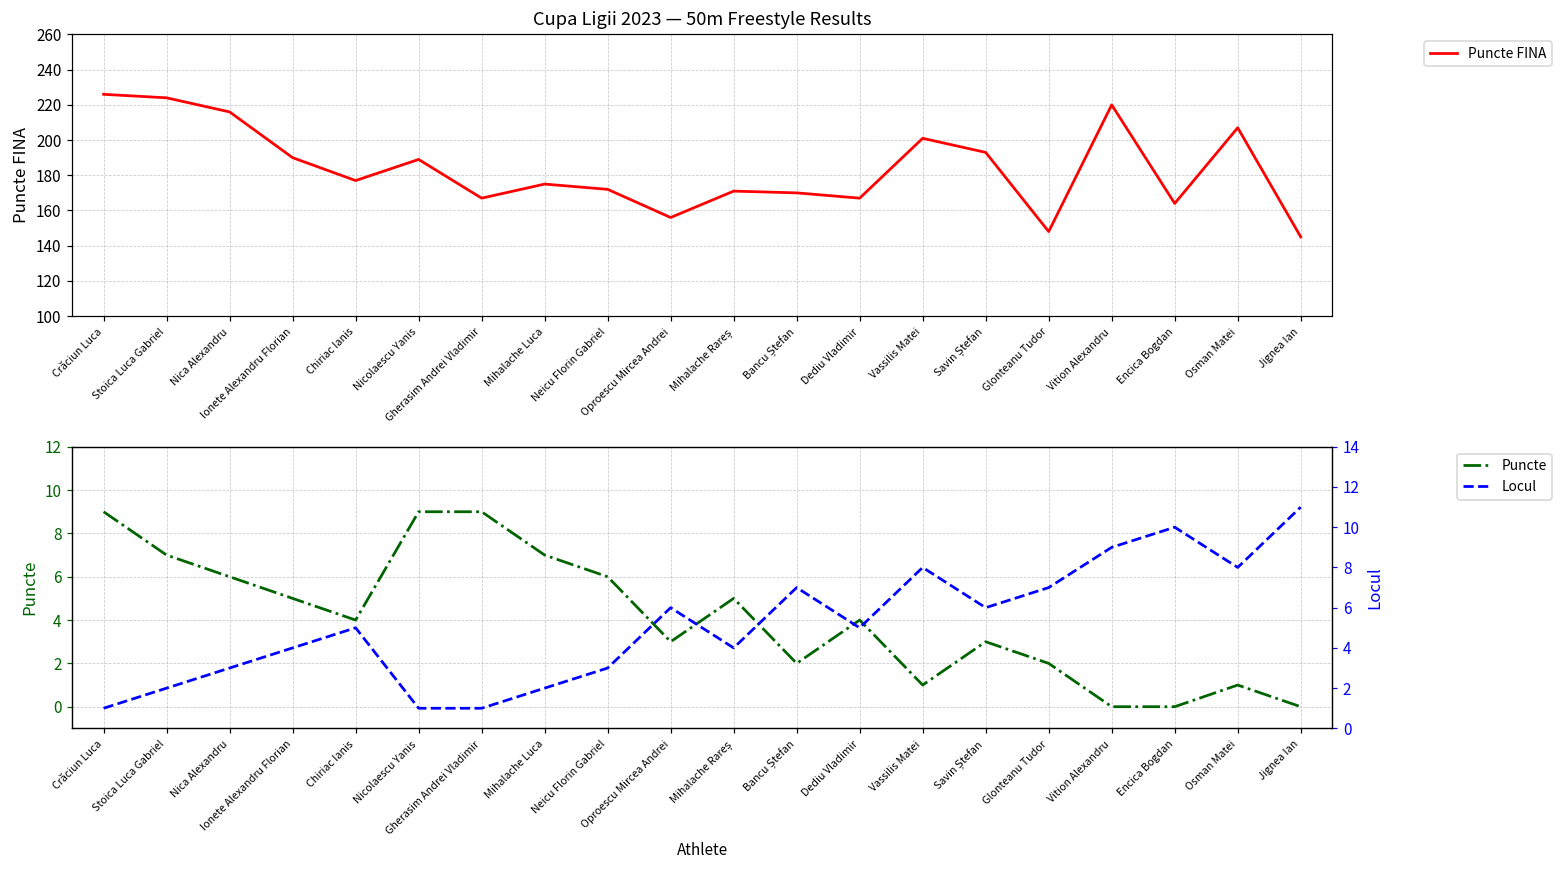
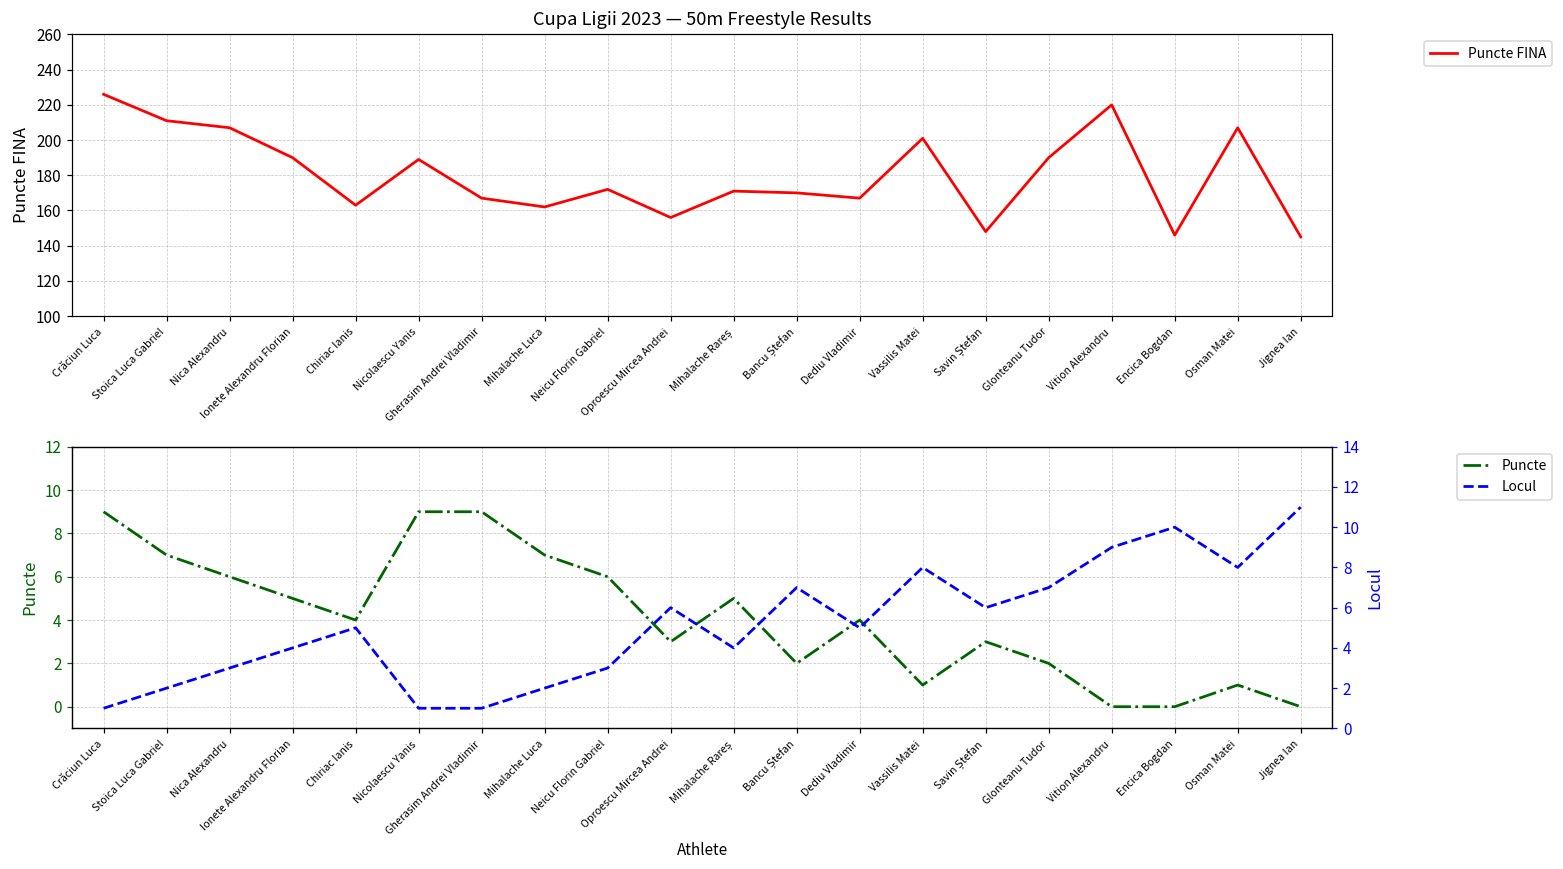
Cupa Ligii 2023 — 50m Freestyle Results, Stoica Luca Gabriel: 224 -> 211
Cupa Ligii 2023 — 50m Freestyle Results, Nica Alexandru: 216 -> 207
Cupa Ligii 2023 — 50m Freestyle Results, Chiriac Ianis: 177 -> 163
Cupa Ligii 2023 — 50m Freestyle Results, Mihalache Luca: 175 -> 162
Cupa Ligii 2023 — 50m Freestyle Results, Savin Ștefan: 193 -> 148
Cupa Ligii 2023 — 50m Freestyle Results, Glonteanu Tudor: 148 -> 190
Cupa Ligii 2023 — 50m Freestyle Results, Encica Bogdan: 164 -> 146
